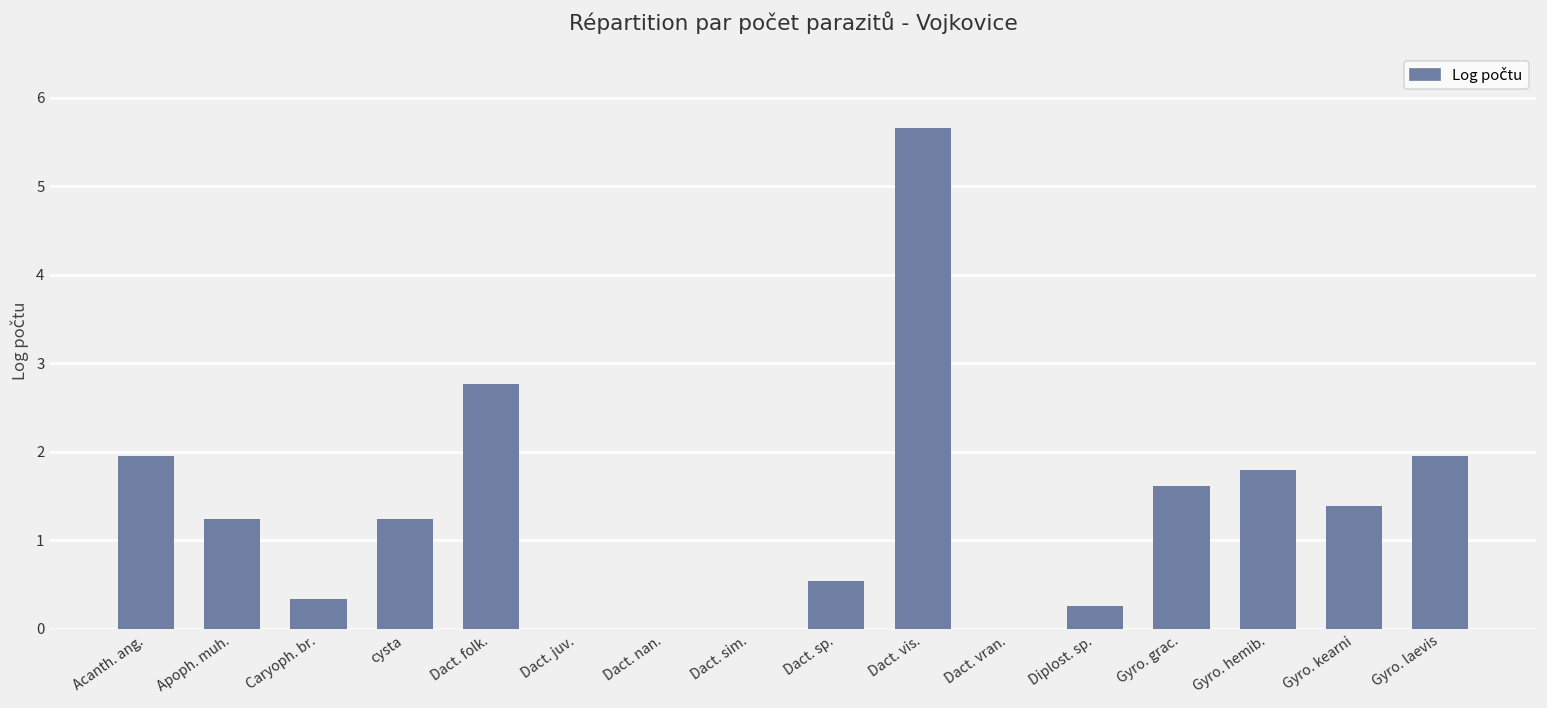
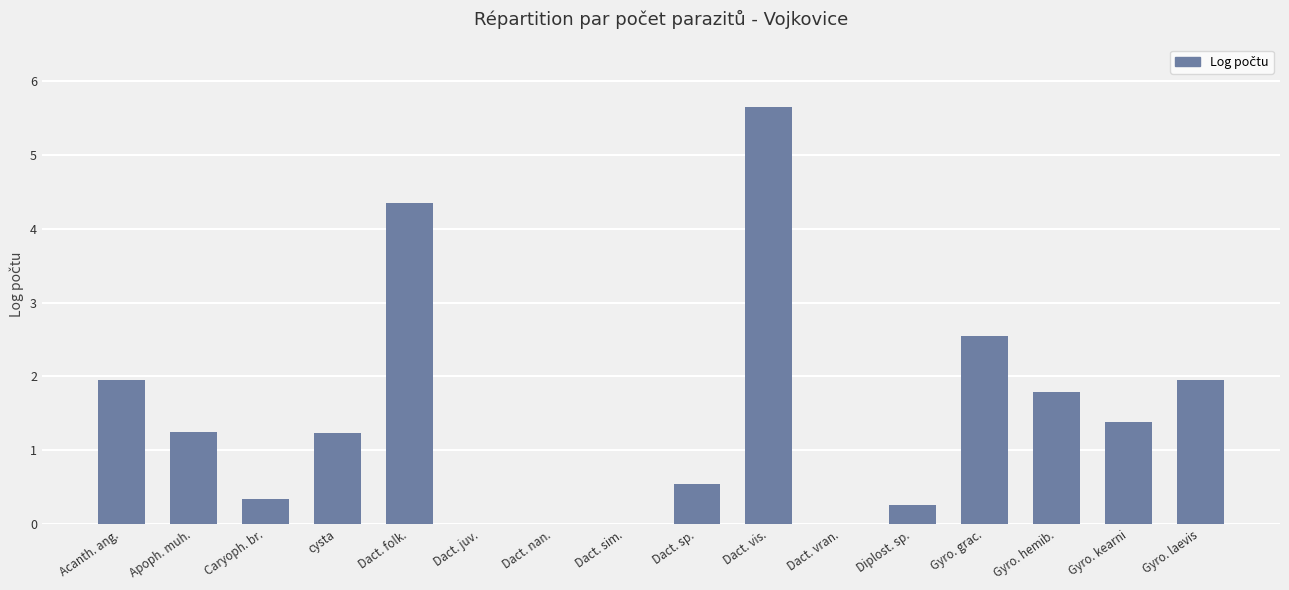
Dact. folk.: 2.8 -> 4.4
Gyro. grac.: 1.6 -> 2.5
